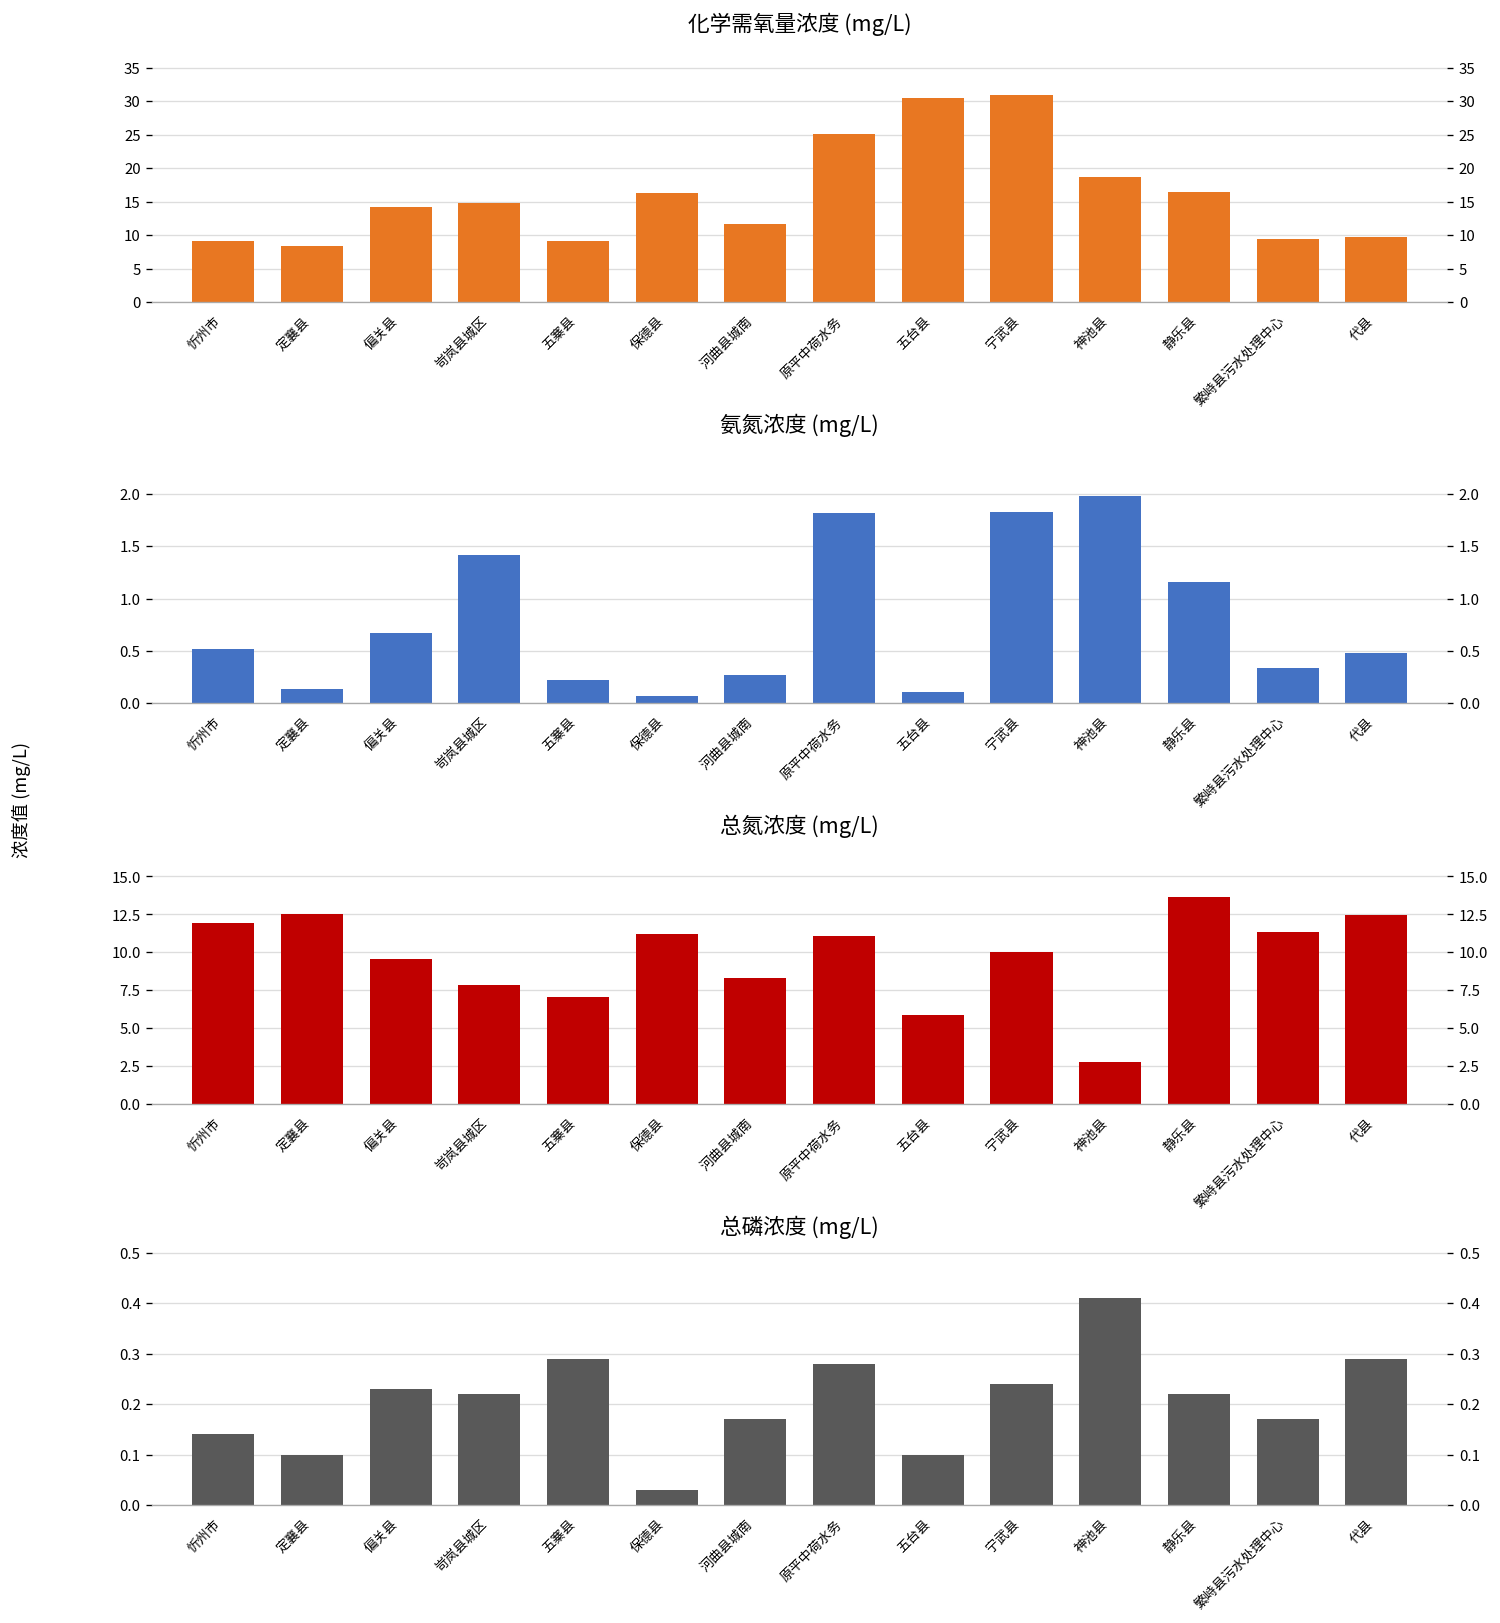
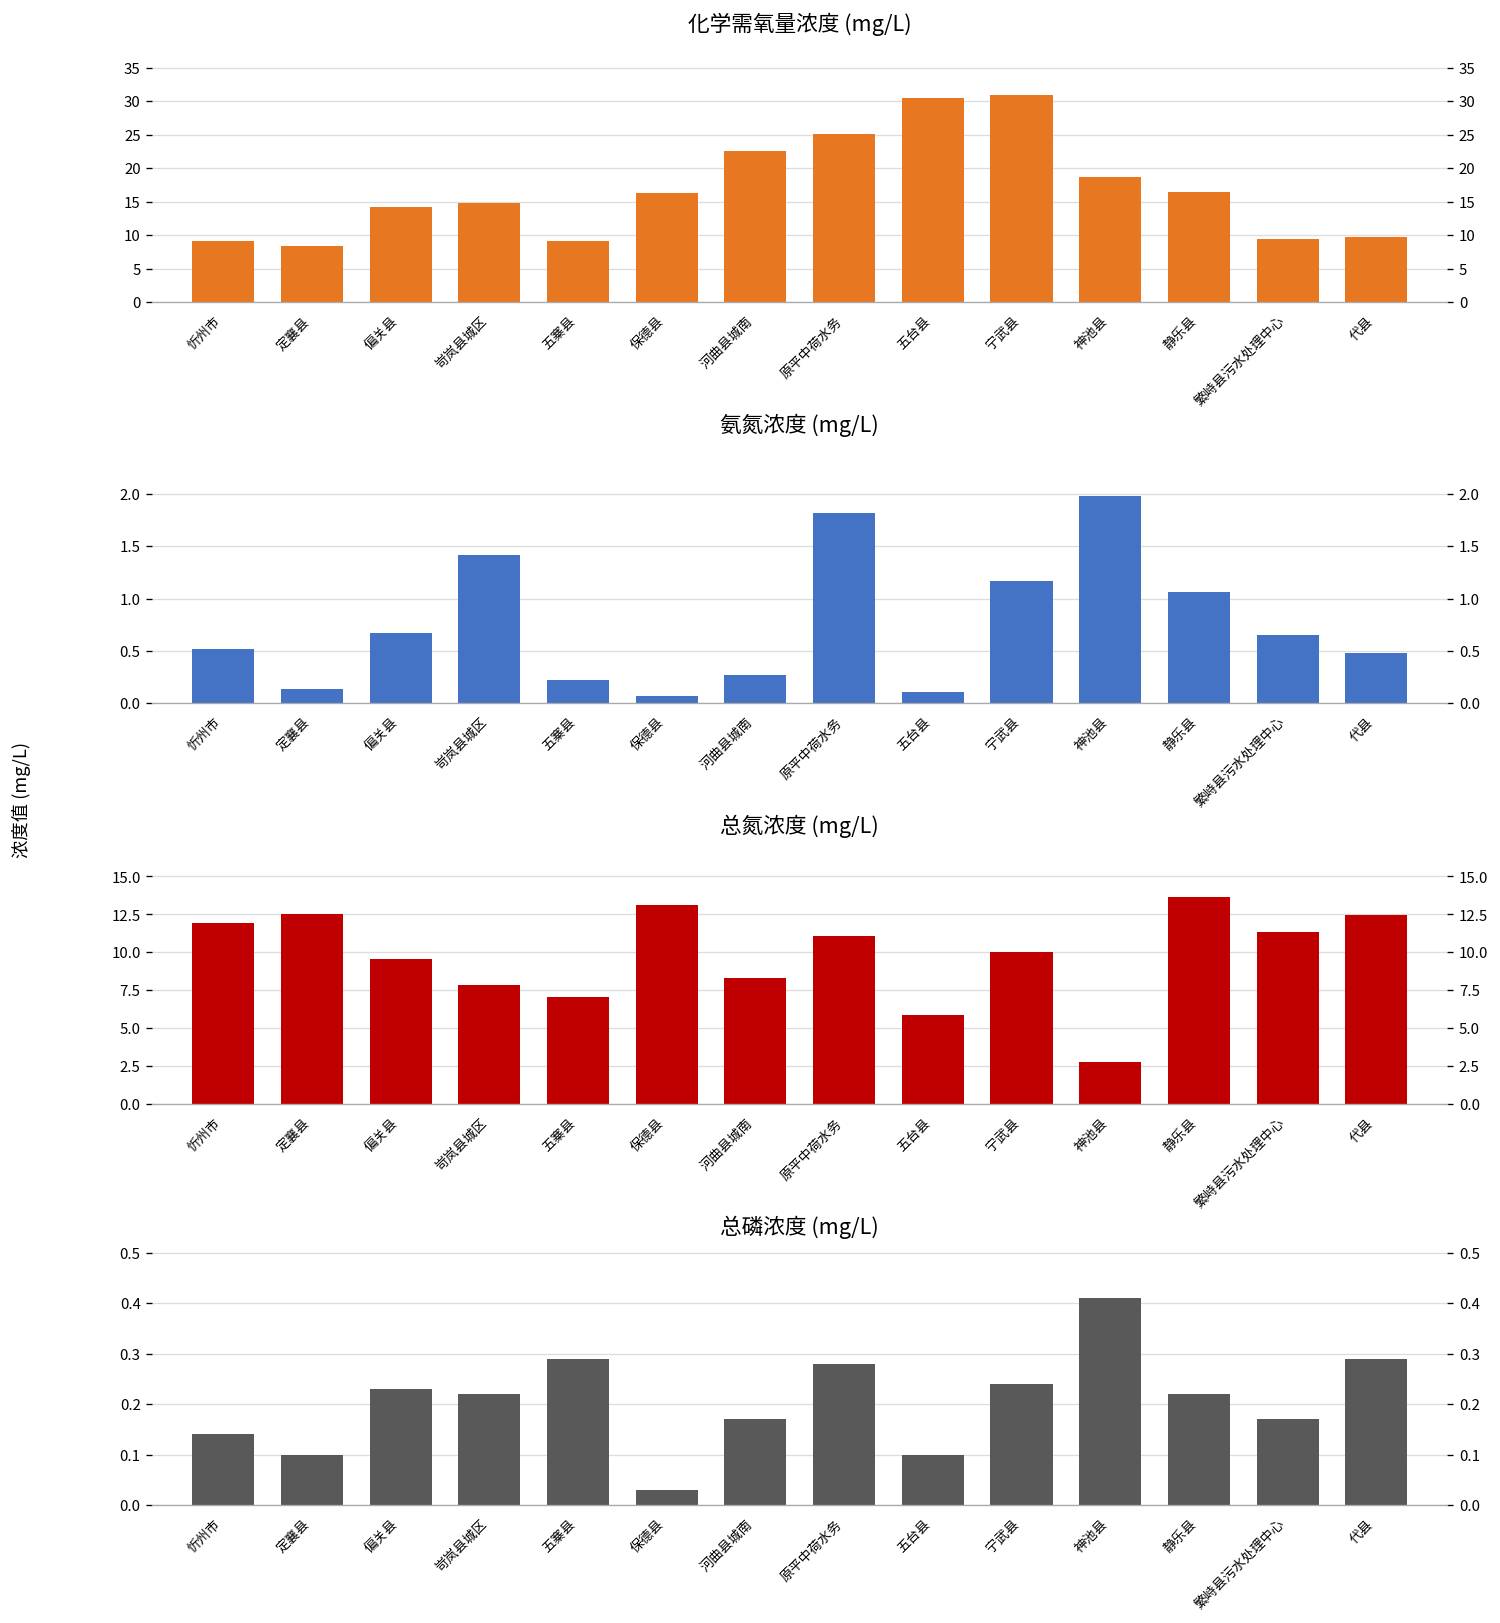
化学需氧量浓度 (mg/L), 河曲县城南: 12 -> 23
氨氮浓度 (mg/L), 宁武县: 1.8 -> 1.2
氨氮浓度 (mg/L), 静乐县: 1.2 -> 1.1
氨氮浓度 (mg/L), 繁峙县污水处理中心: 0.3 -> 0.7
总氮浓度 (mg/L), 保德县: 11.2 -> 13.1
